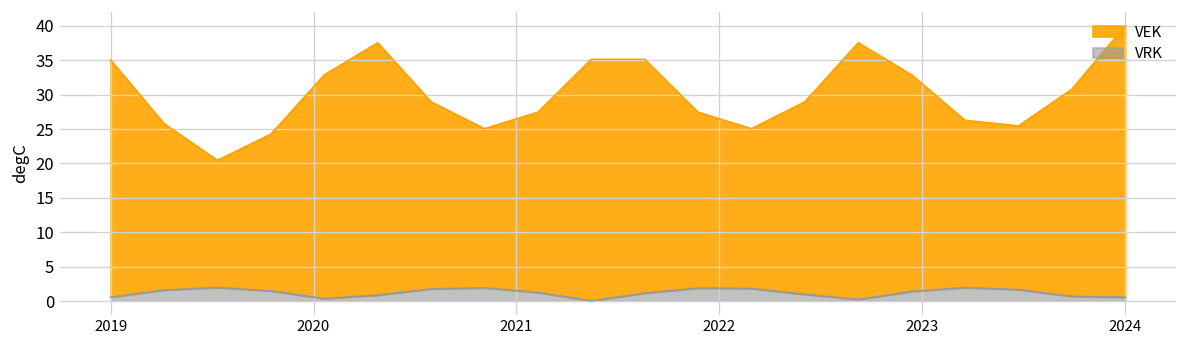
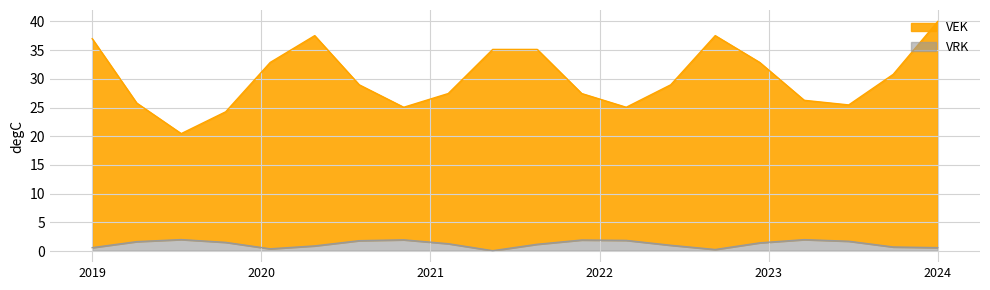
VEK, 2019: 35 -> 37
